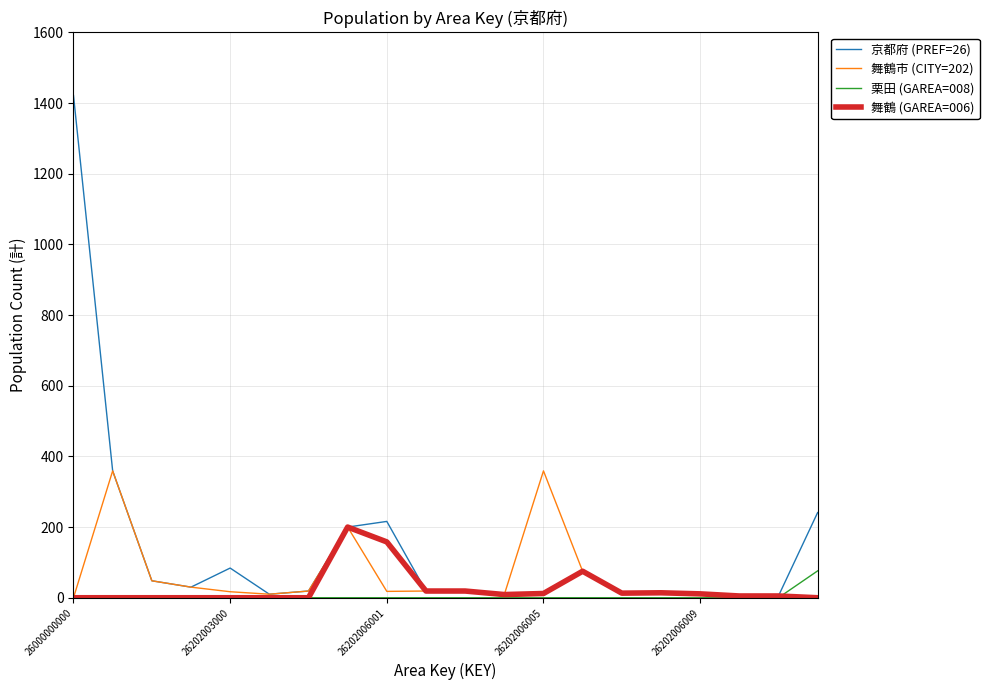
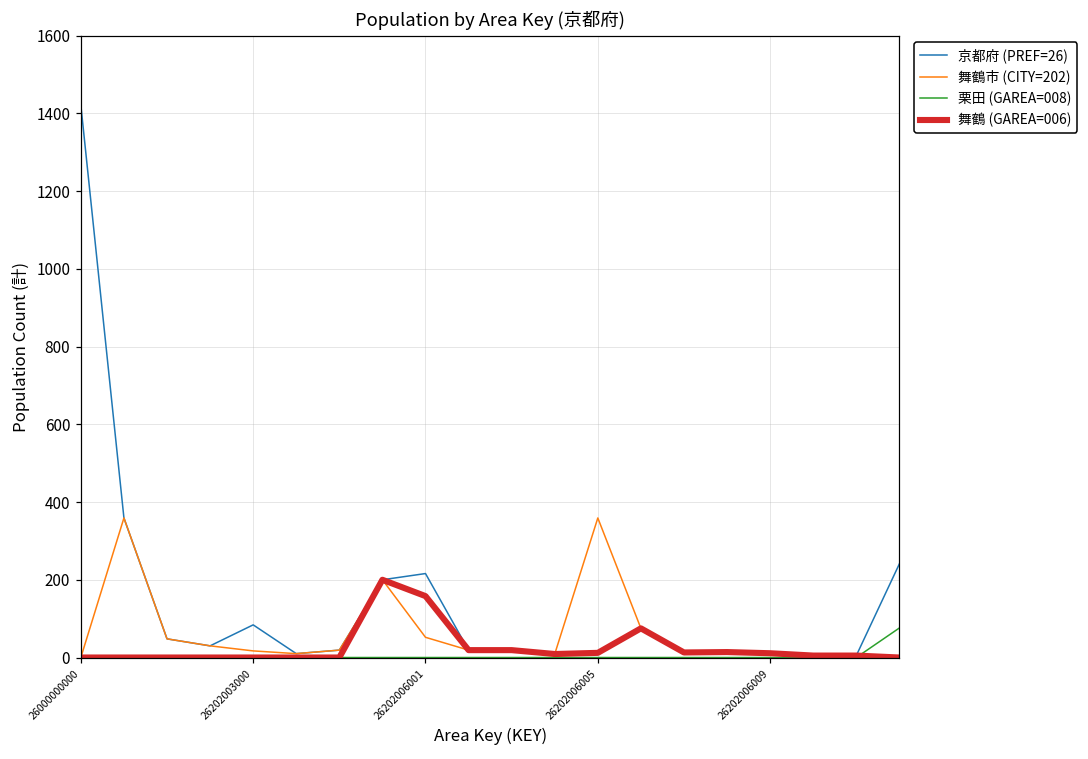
舞鶴市 (CITY=202), 26202006001: 20 -> 50
